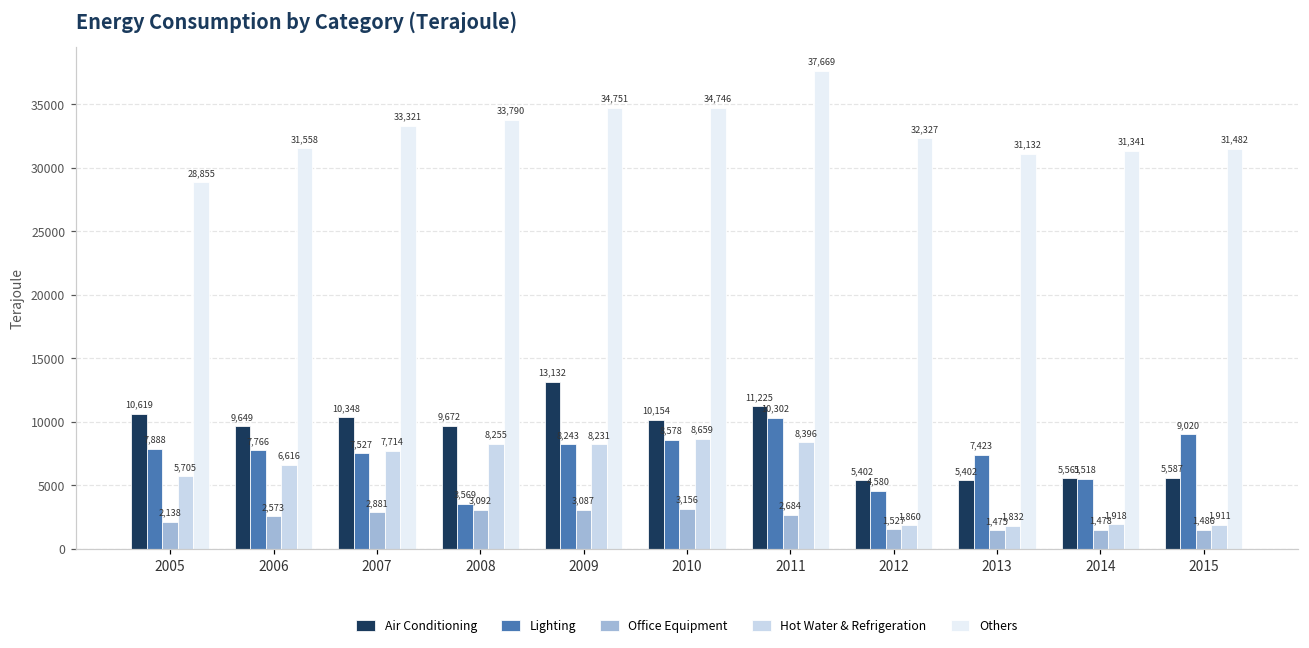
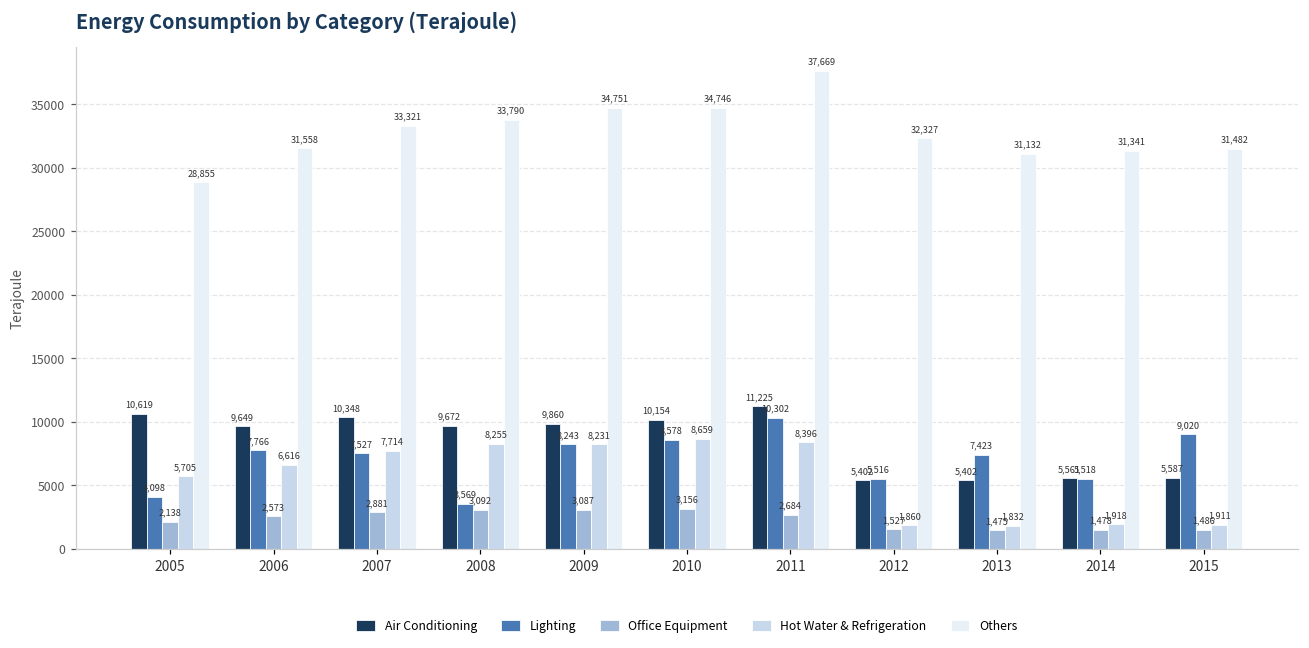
Lighting, 2005: 7,888 -> 4,098
Air Conditioning, 2009: 13,132 -> 9,860
Lighting, 2012: 4,580 -> 5,516
